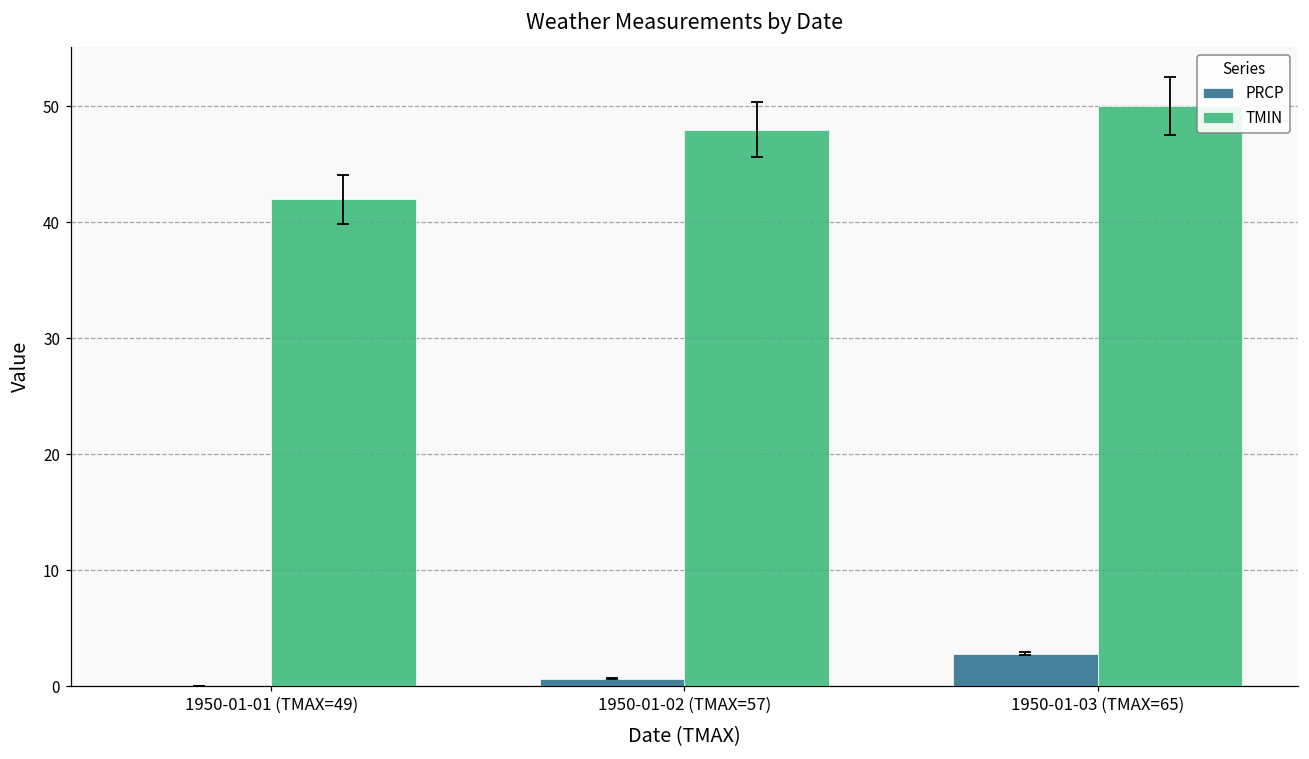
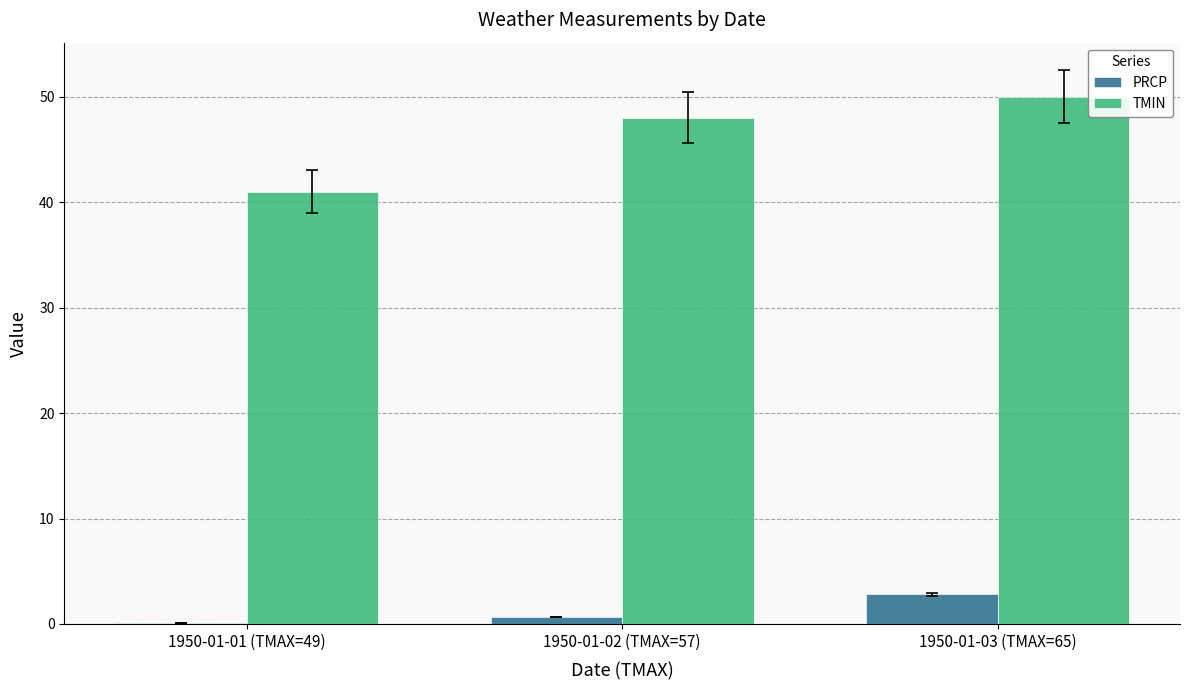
TMIN, 1950-01-01 (TMAX=49): 42 -> 41
